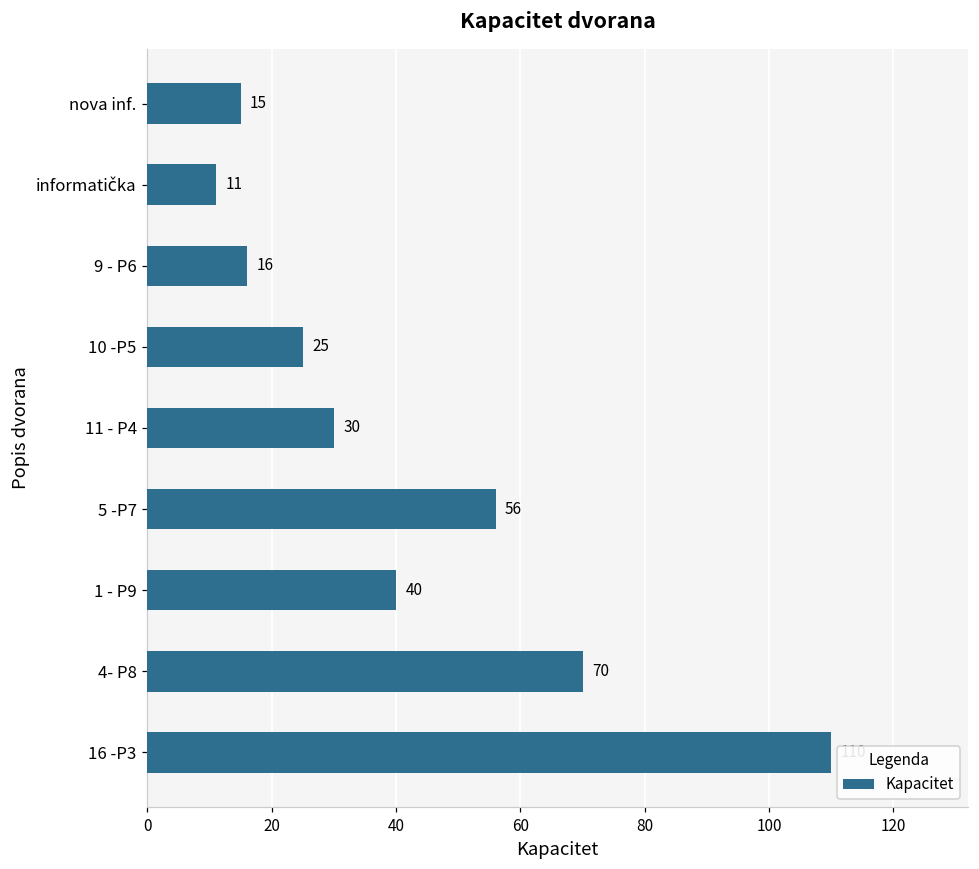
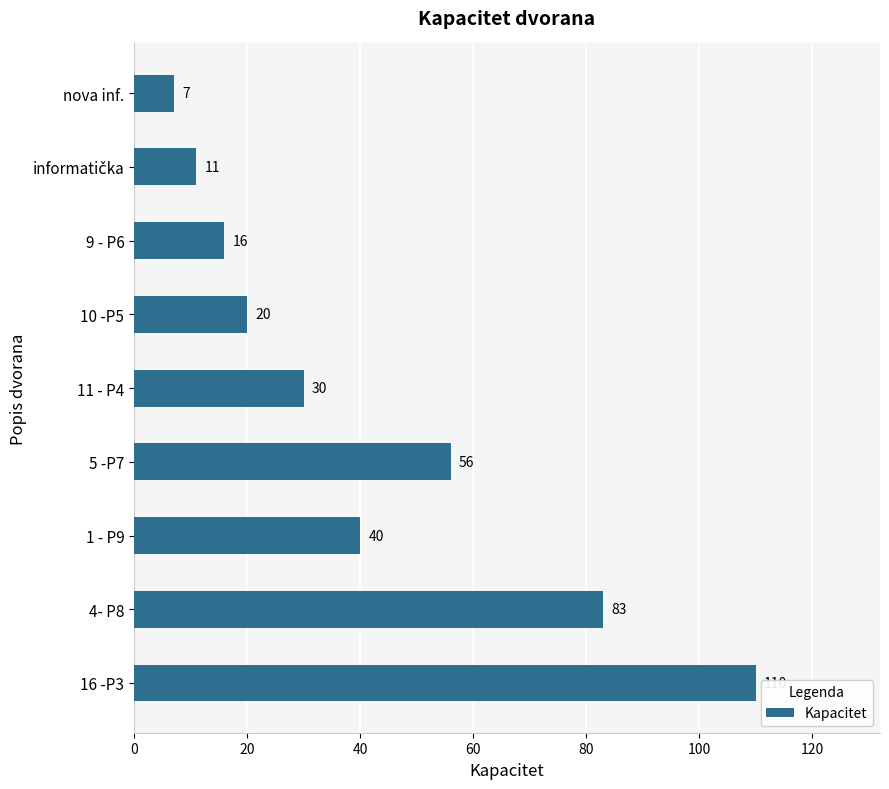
nova inf.: 15 -> 7
10 -P5: 25 -> 20
4- P8: 70 -> 83
